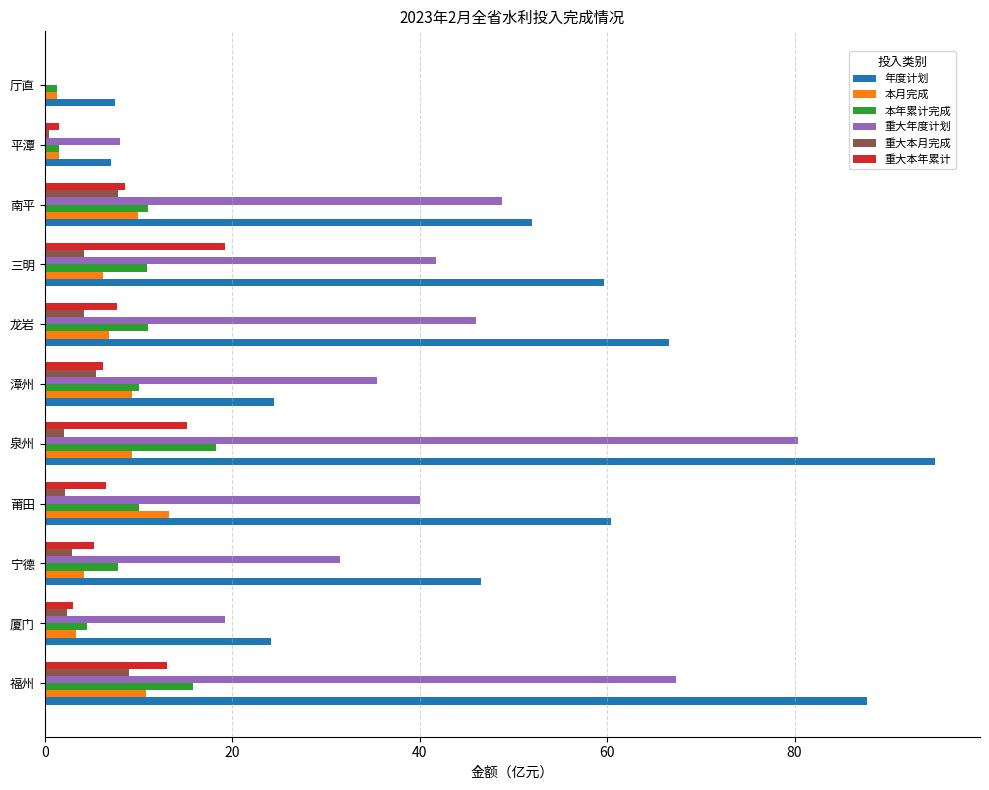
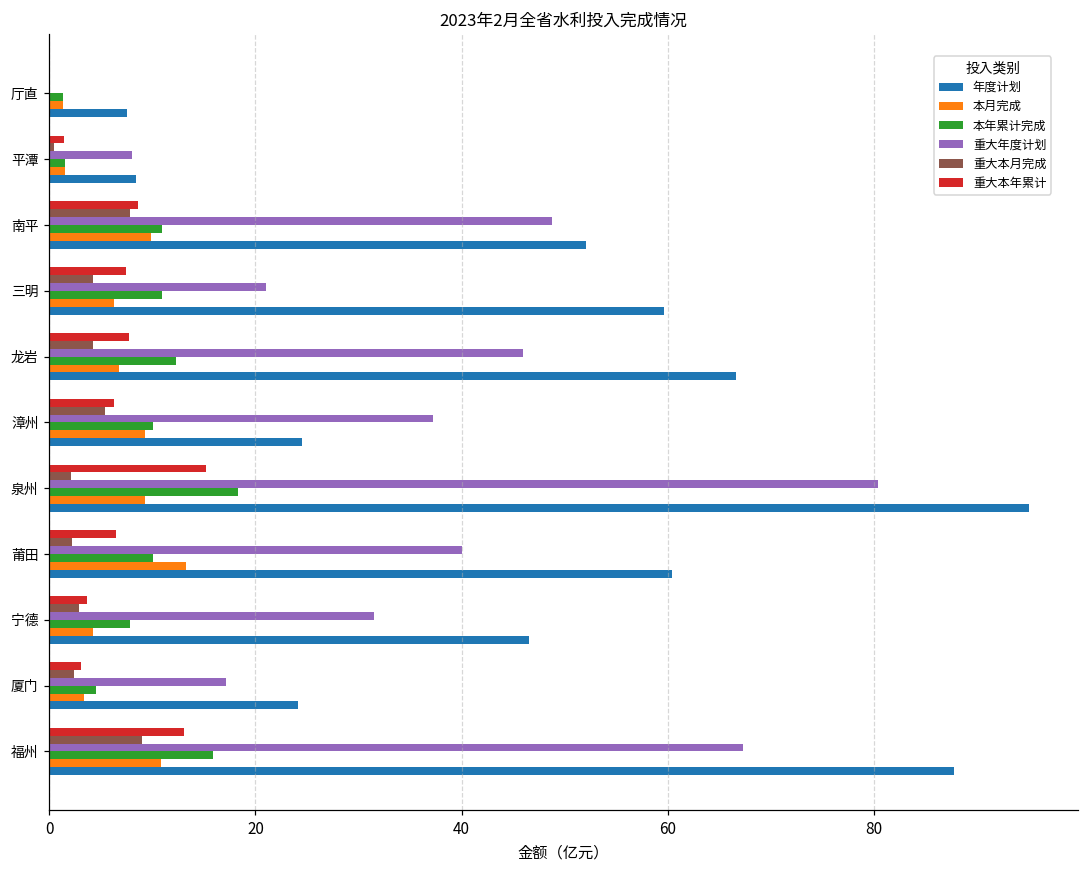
年度计划, 平潭: 7 -> 8
重大本年累计, 三明: 19 -> 7
重大年度计划, 三明: 42 -> 21
本年累计完成, 龙岩: 11 -> 12
重大年度计划, 漳州: 35 -> 37
重大本年累计, 宁德: 5 -> 4
重大年度计划, 厦门: 19 -> 17
